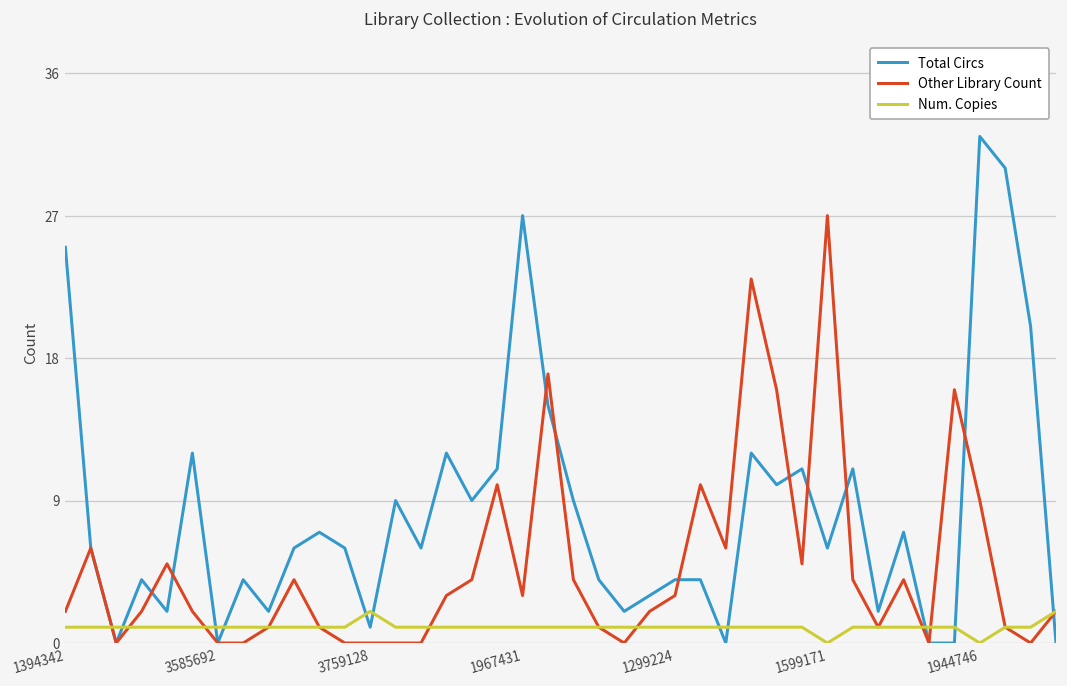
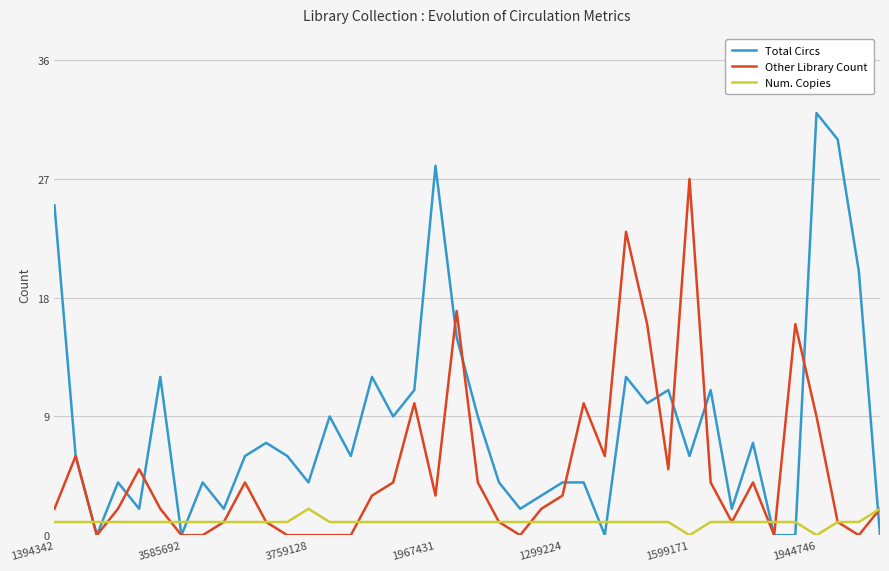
Total Circs, 3759128: 1 -> 4
Total Circs, 1967431: 27 -> 28
